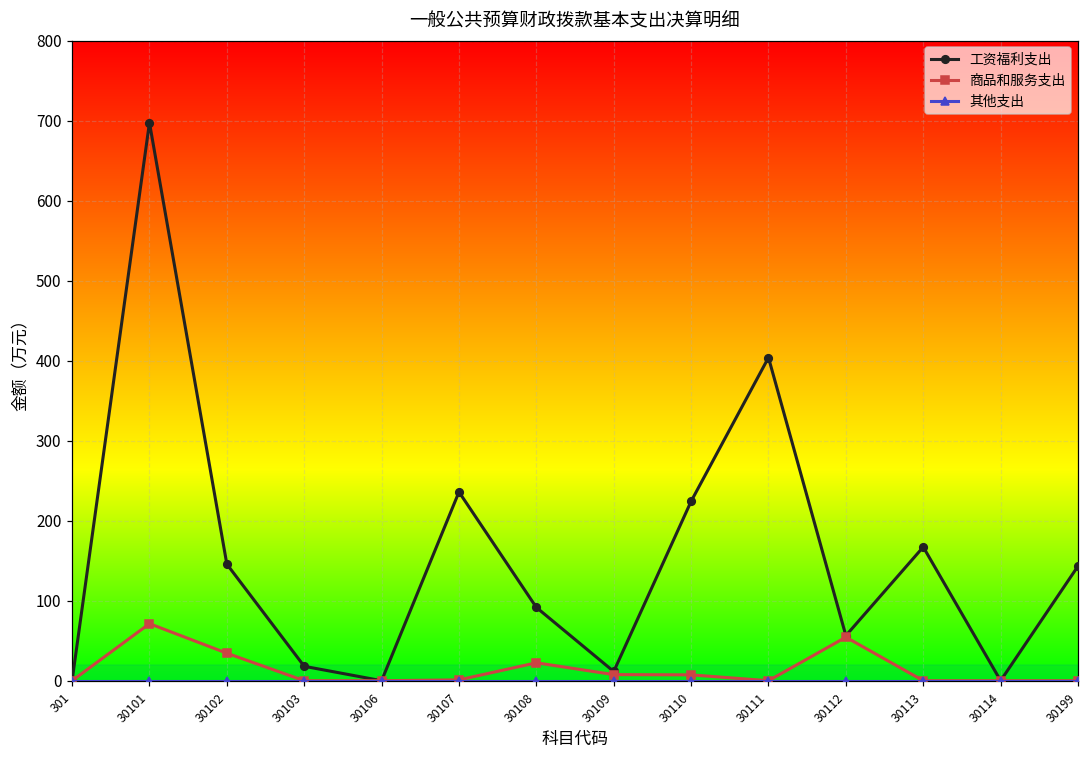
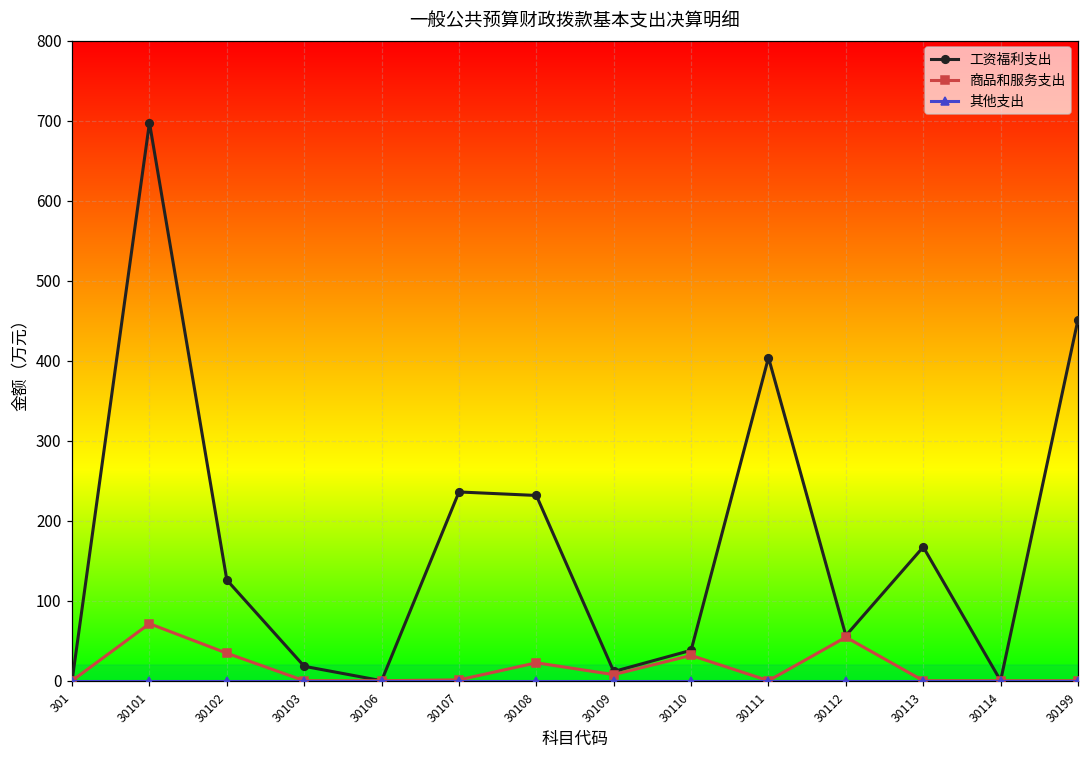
工资福利支出, 30102: 150 -> 130
工资福利支出, 30108: 90 -> 230
工资福利支出, 30110: 220 -> 40
商品和服务支出, 30110: 10 -> 30
工资福利支出, 30199: 140 -> 450
